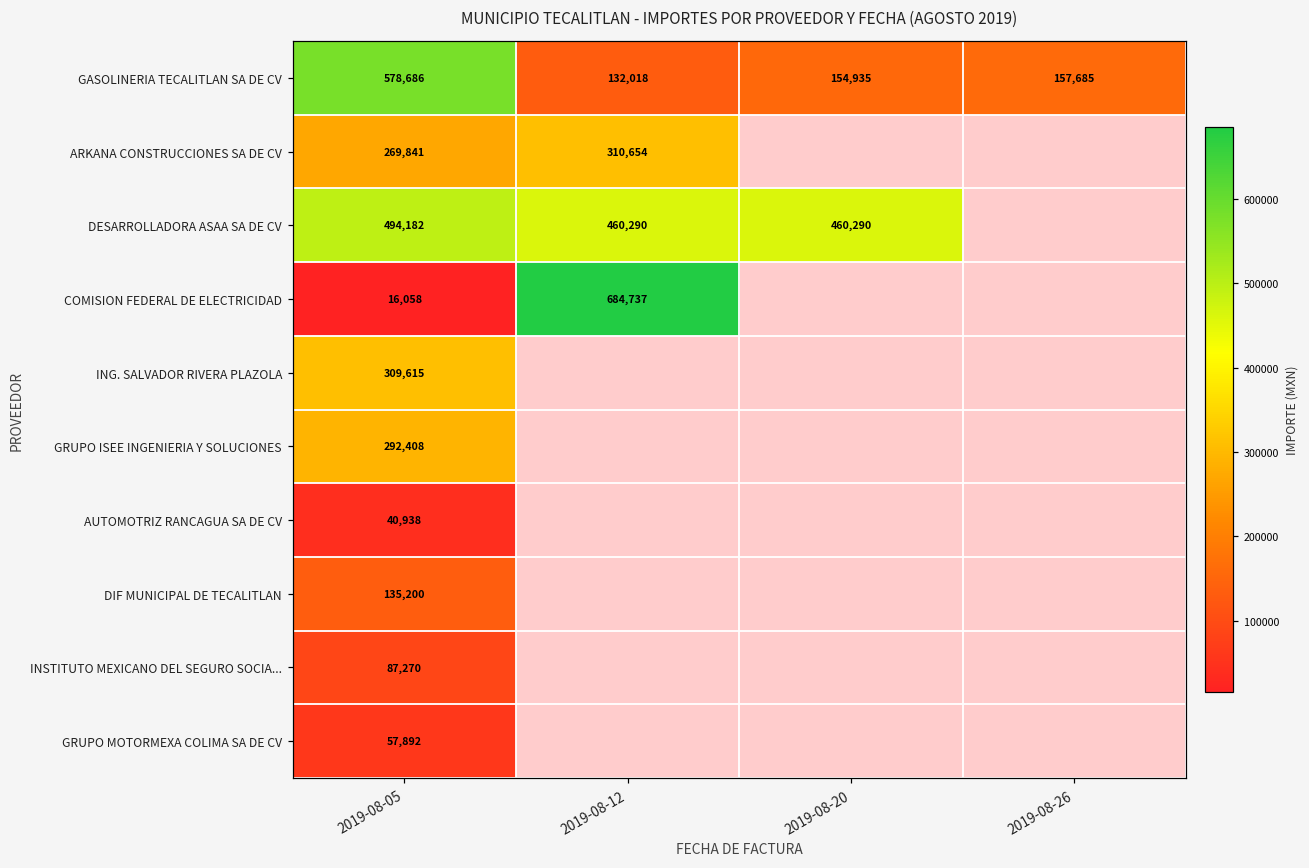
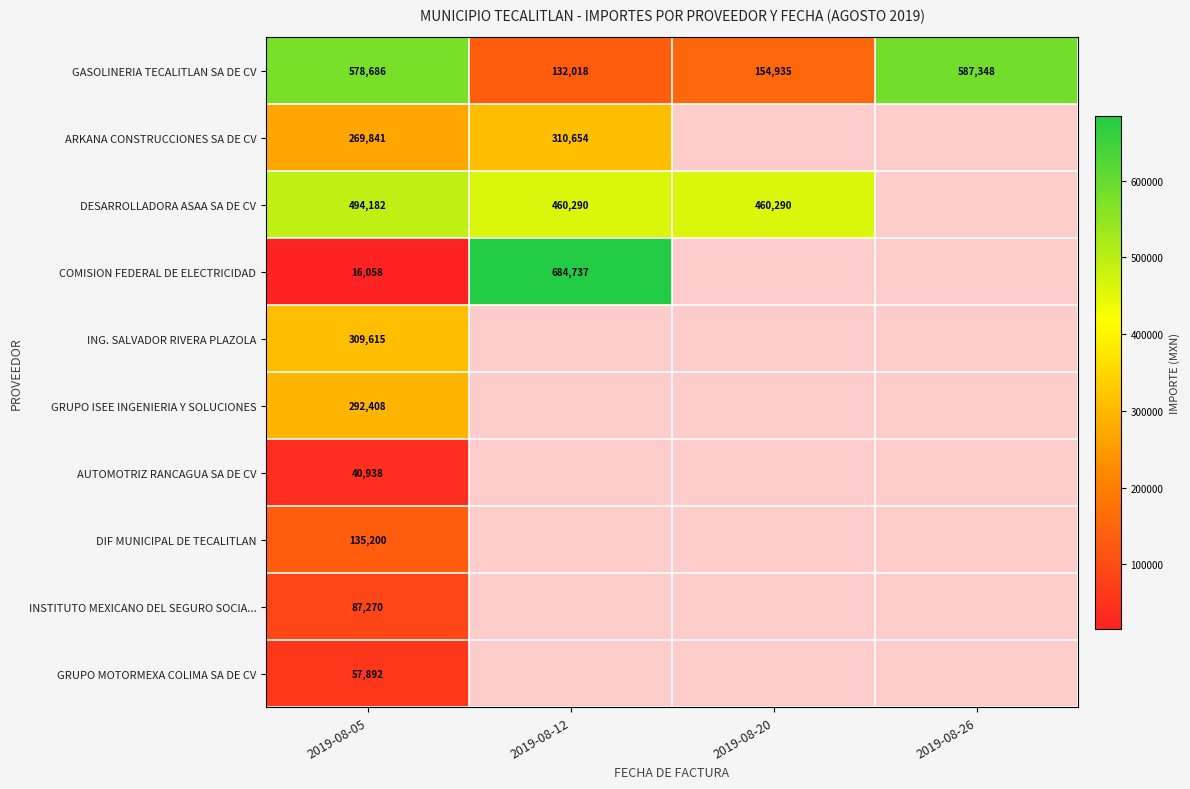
GASOLINERIA TECALITLAN SA DE CV, 2019-08-26: 157,685 -> 587,348
